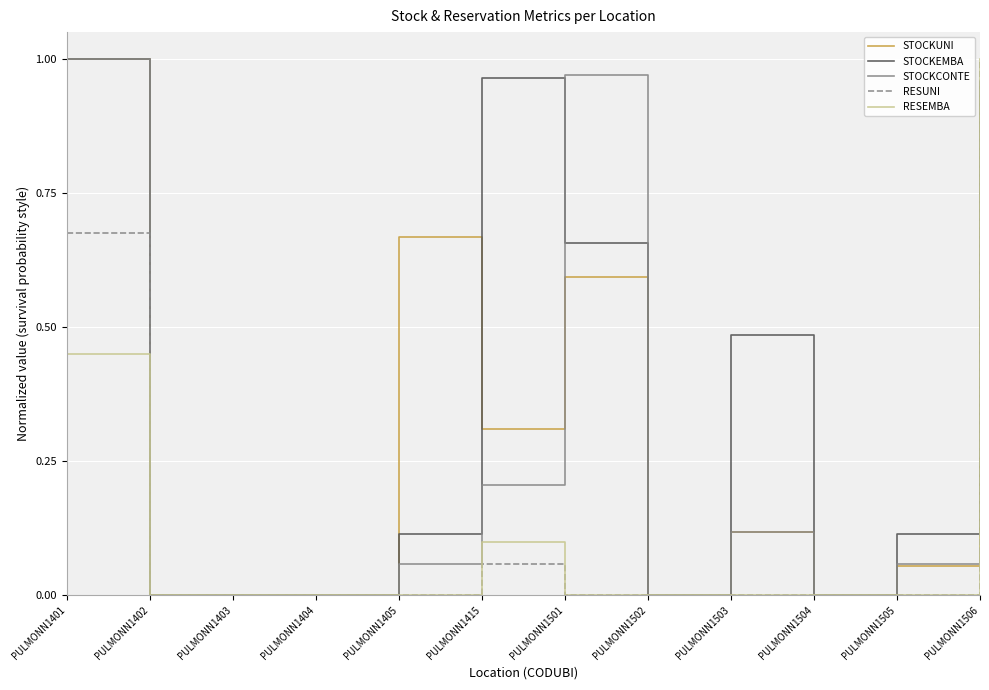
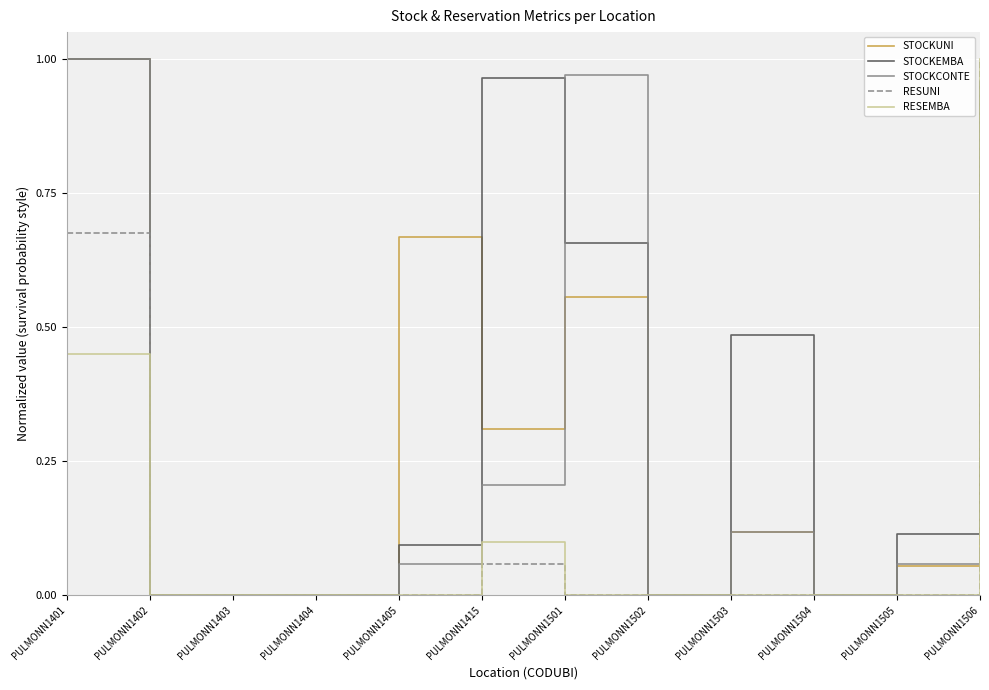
STOCKEMBA, PULMONN1405: 0.11 -> 0.09
STOCKUNI, PULMONN1501: 0.59 -> 0.56
